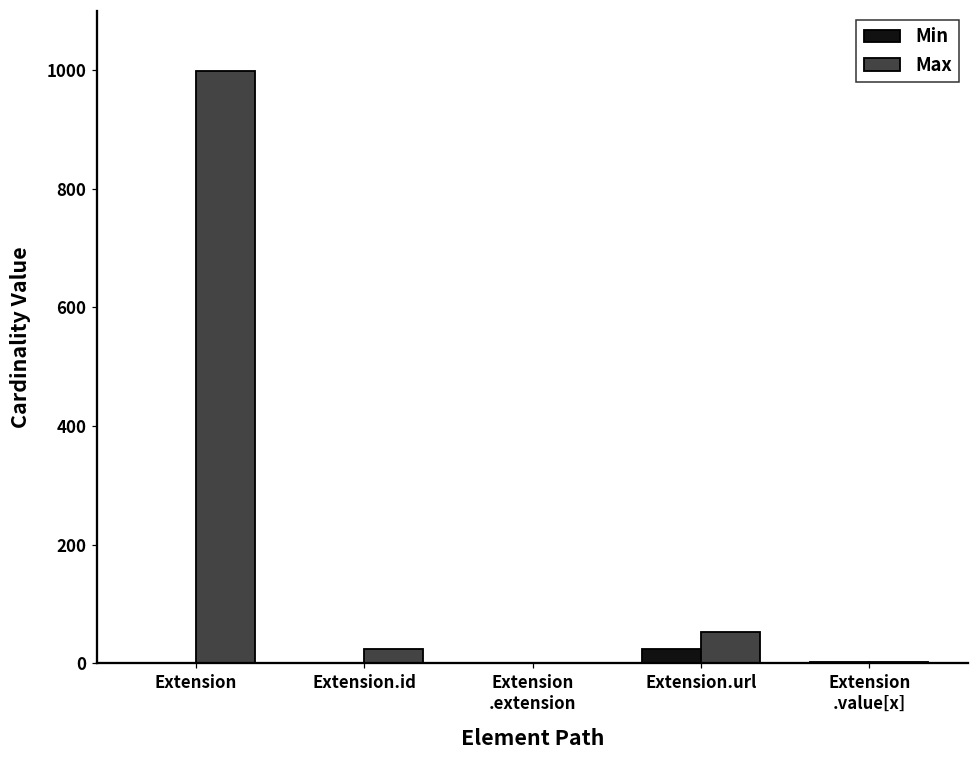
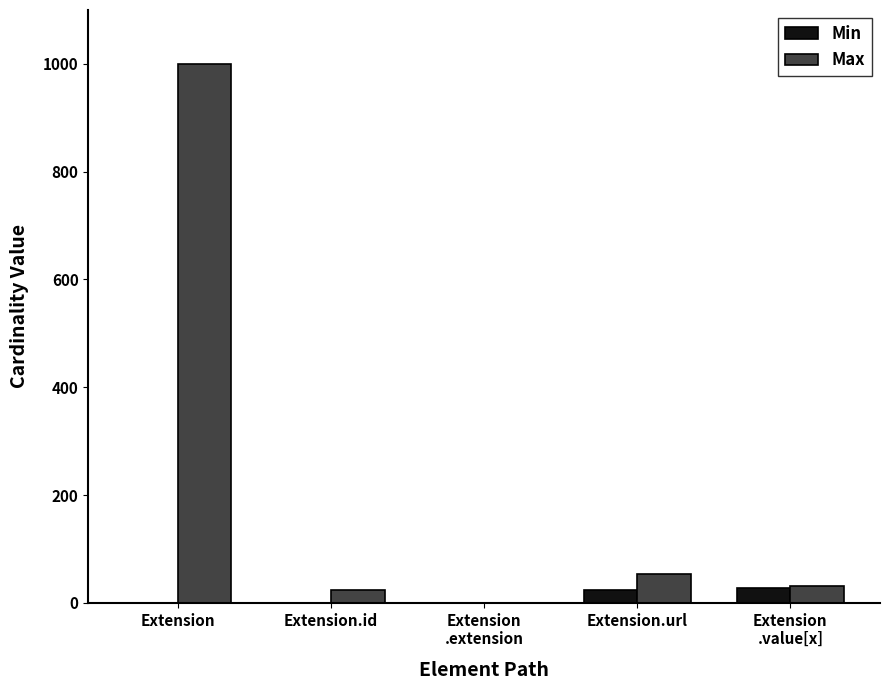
Min, Extension .value[x]: 0 -> 30
Max, Extension .value[x]: 0 -> 30
